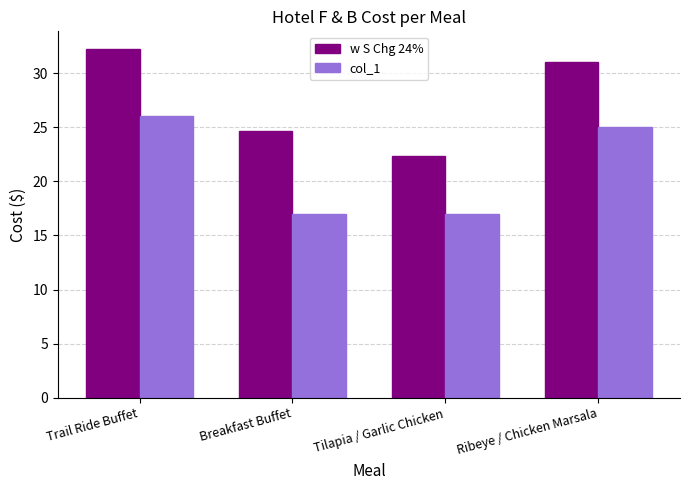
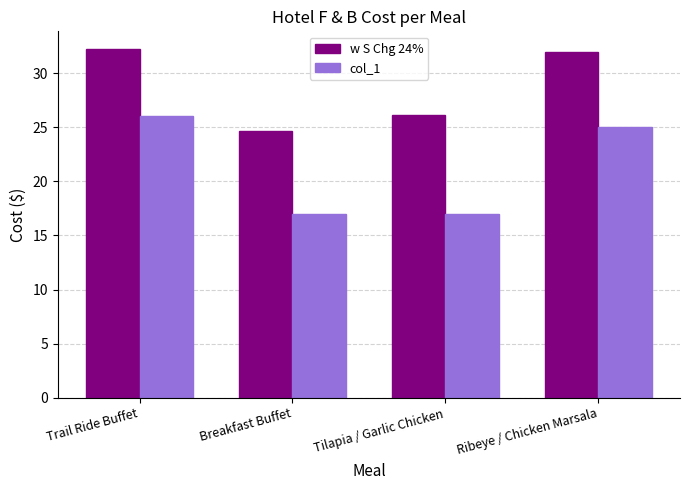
w S Chg 24%, Tilapia / Garlic Chicken: 22.3 -> 26.1
w S Chg 24%, Ribeye / Chicken Marsala: 31.0 -> 31.9
